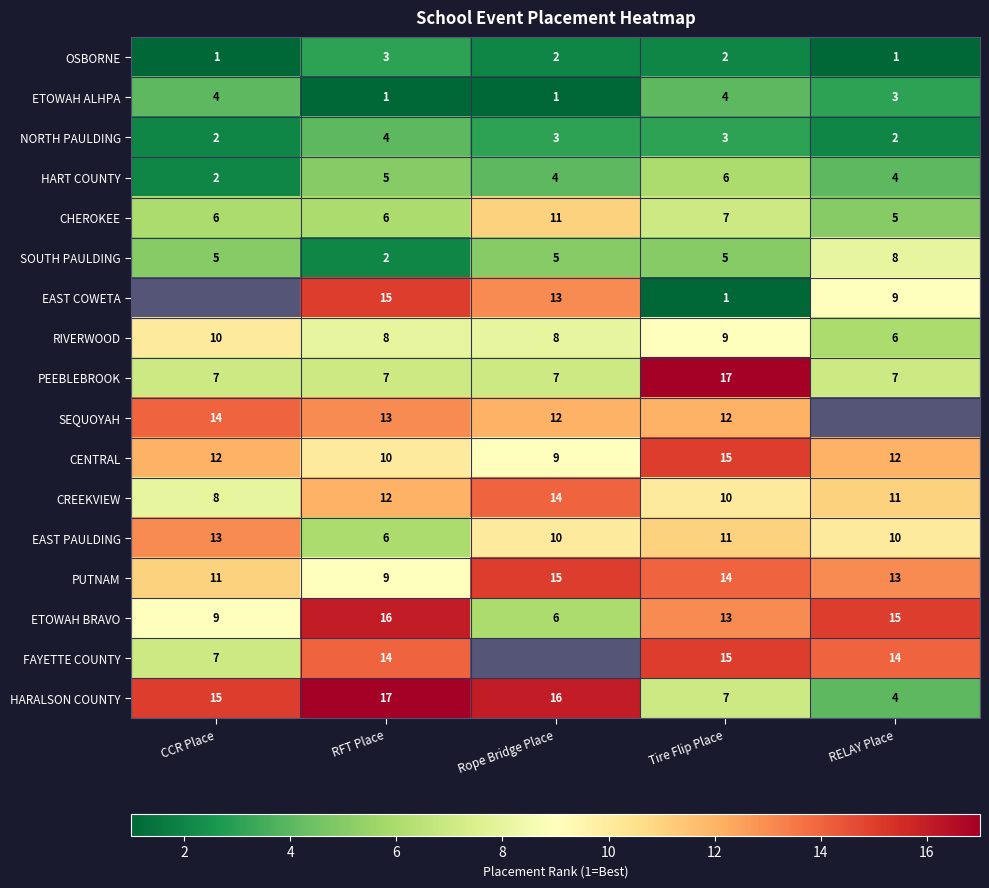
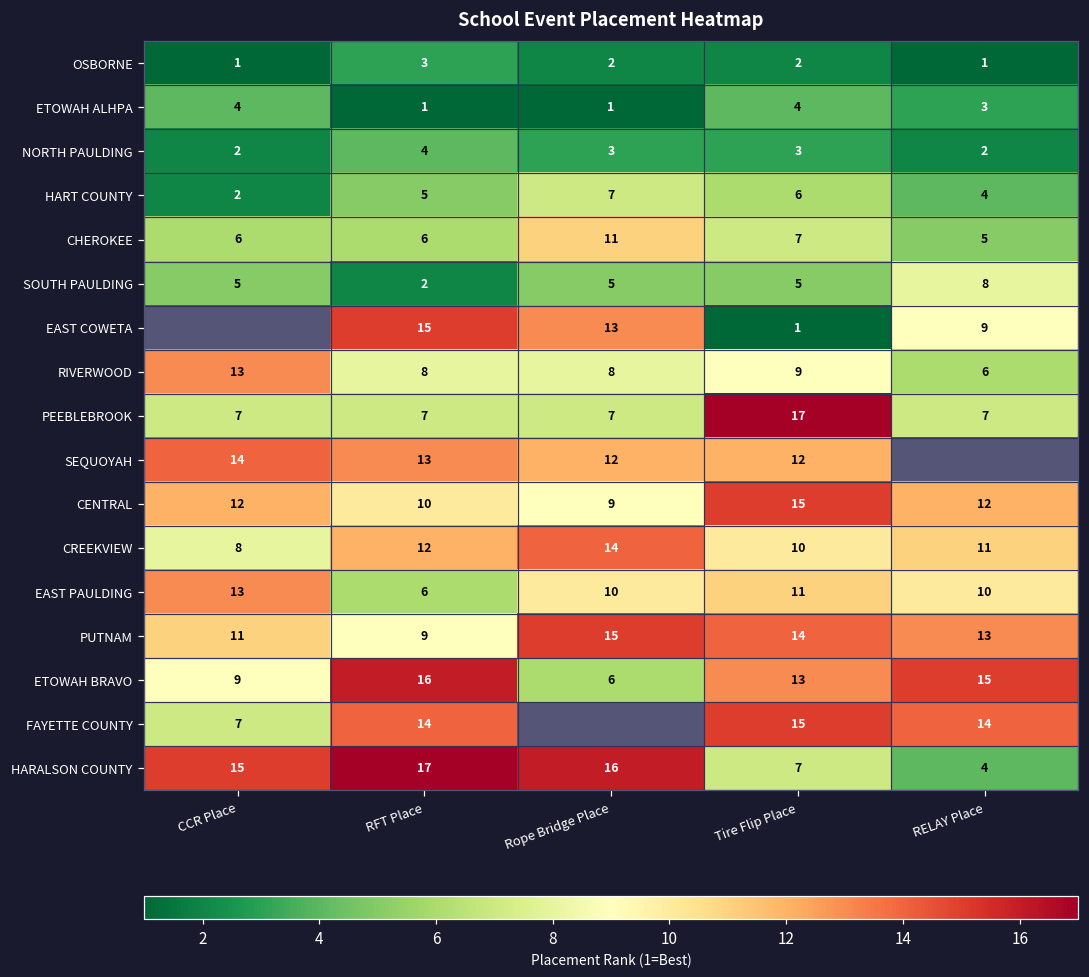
HART COUNTY, Rope Bridge Place: 4 -> 7
RIVERWOOD, CCR Place: 10 -> 13
